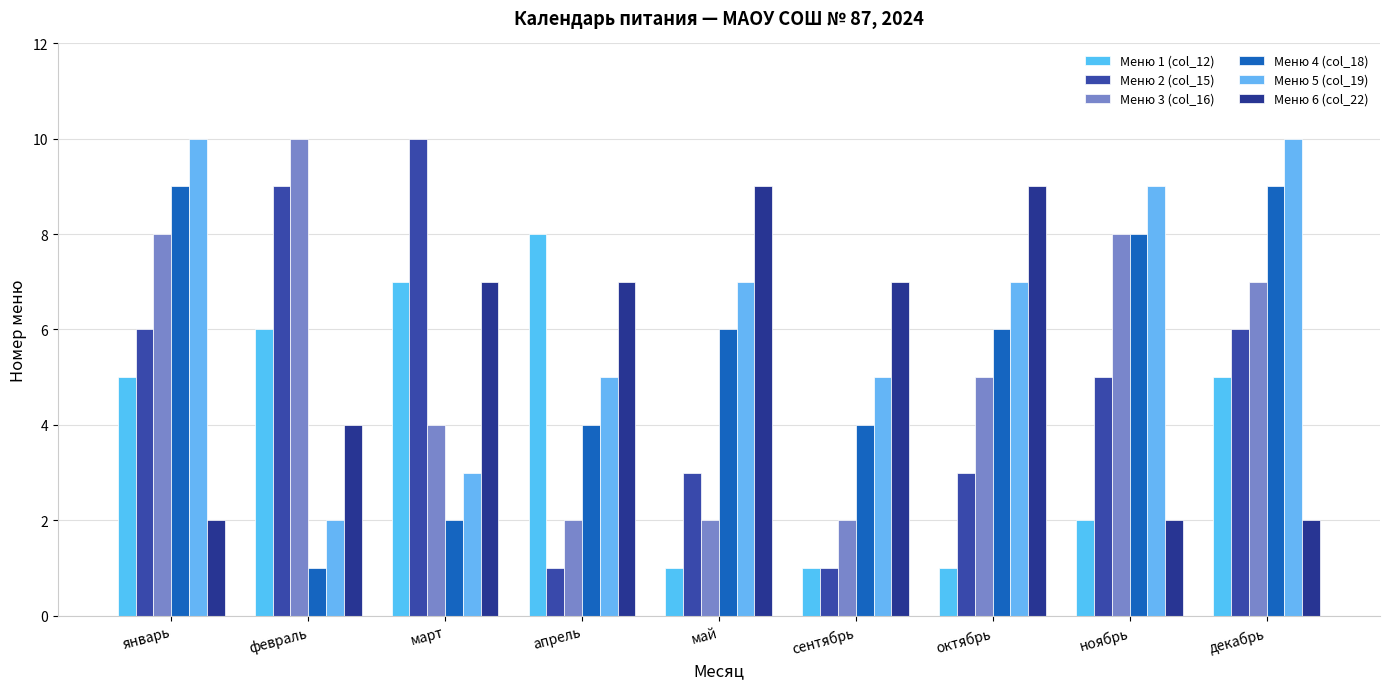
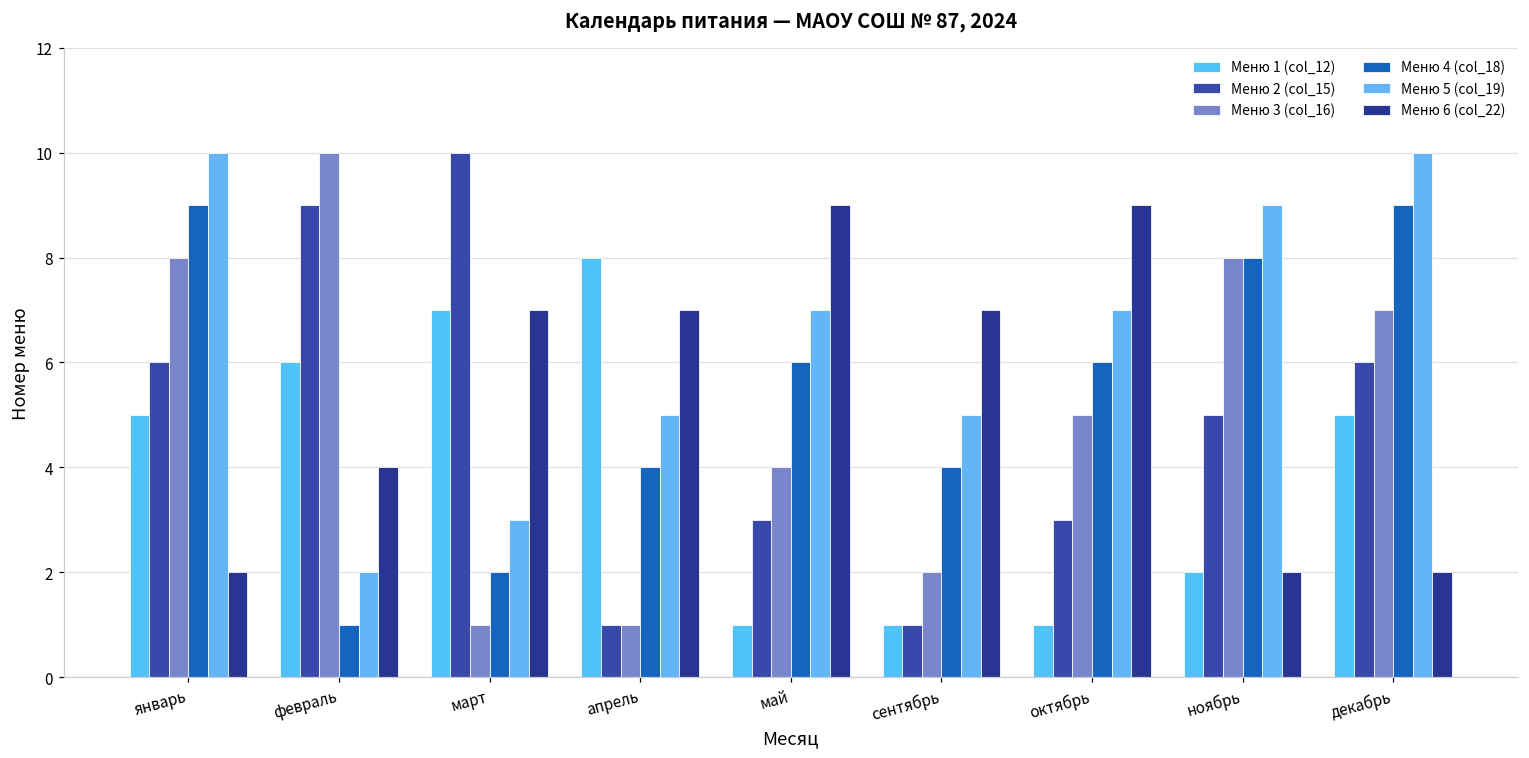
Меню 3 (col_16), март: 4 -> 1
Меню 3 (col_16), апрель: 2 -> 1
Меню 3 (col_16), май: 2 -> 4
